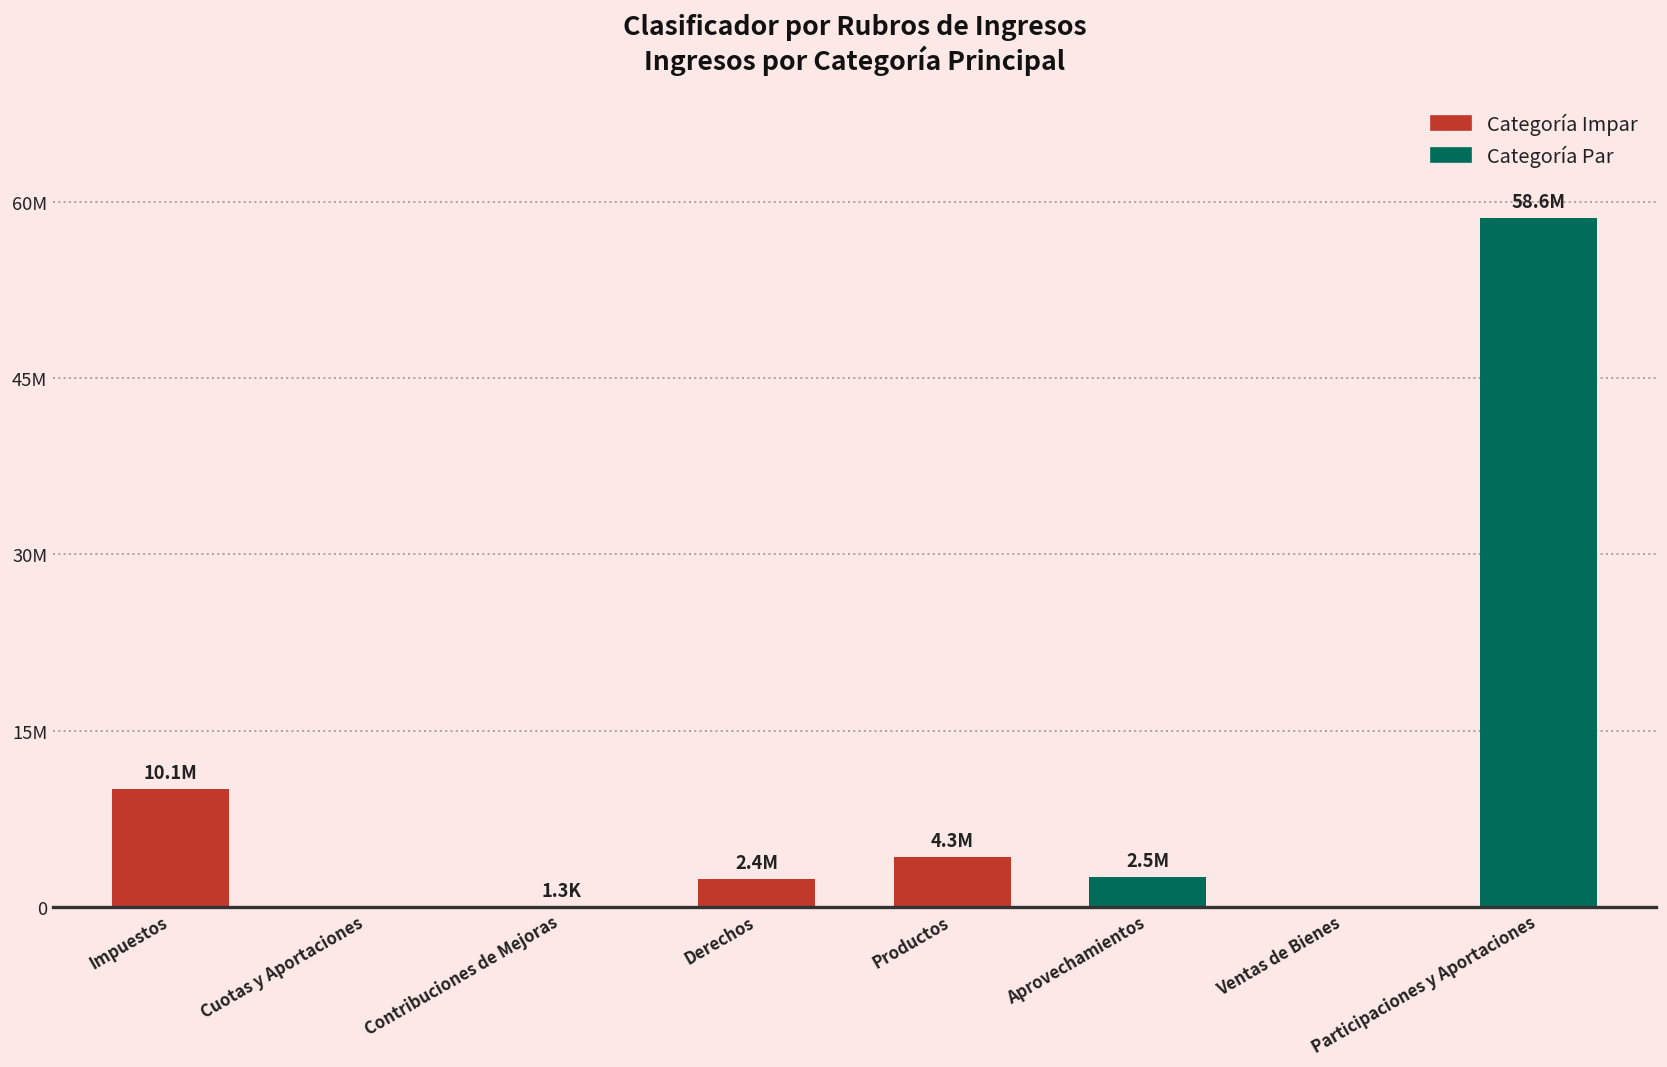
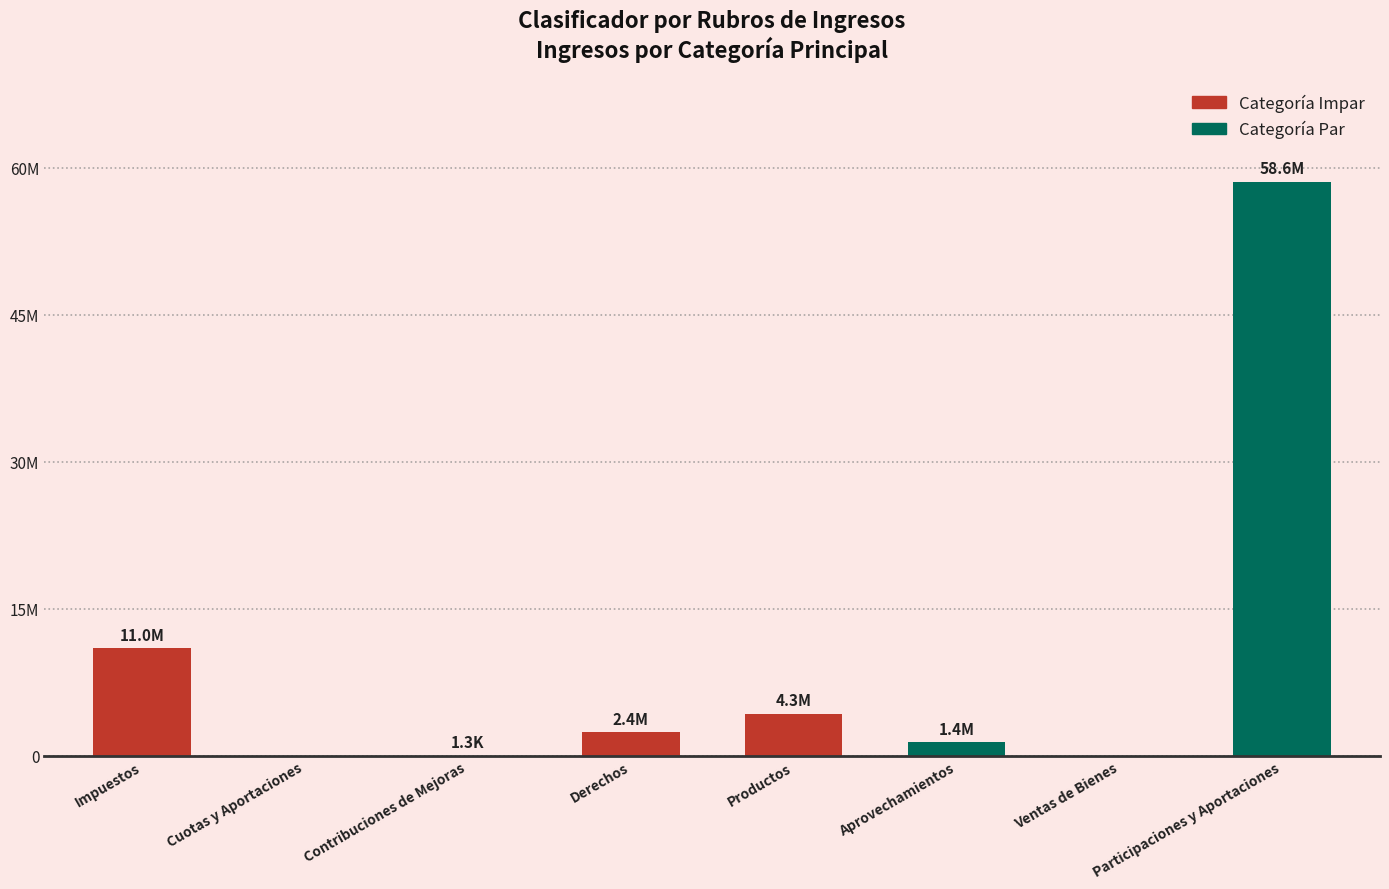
Impuestos: 10.1M -> 11.0M
Aprovechamientos: 2.5M -> 1.4M
